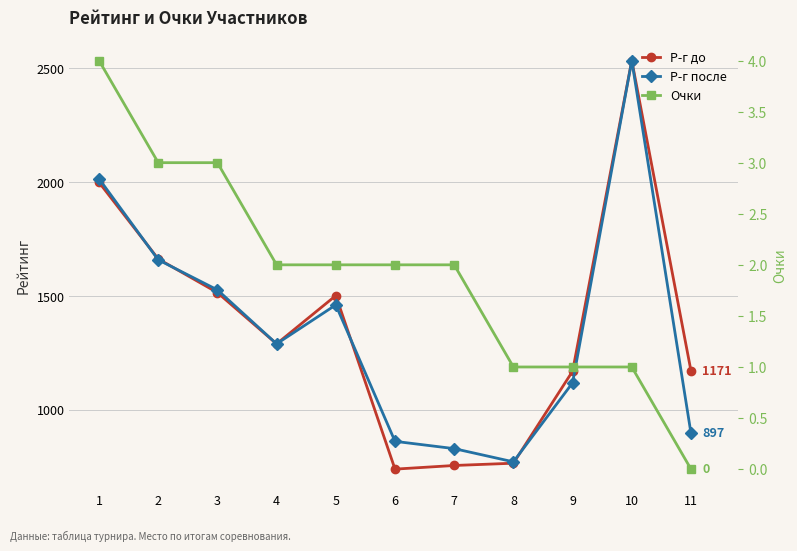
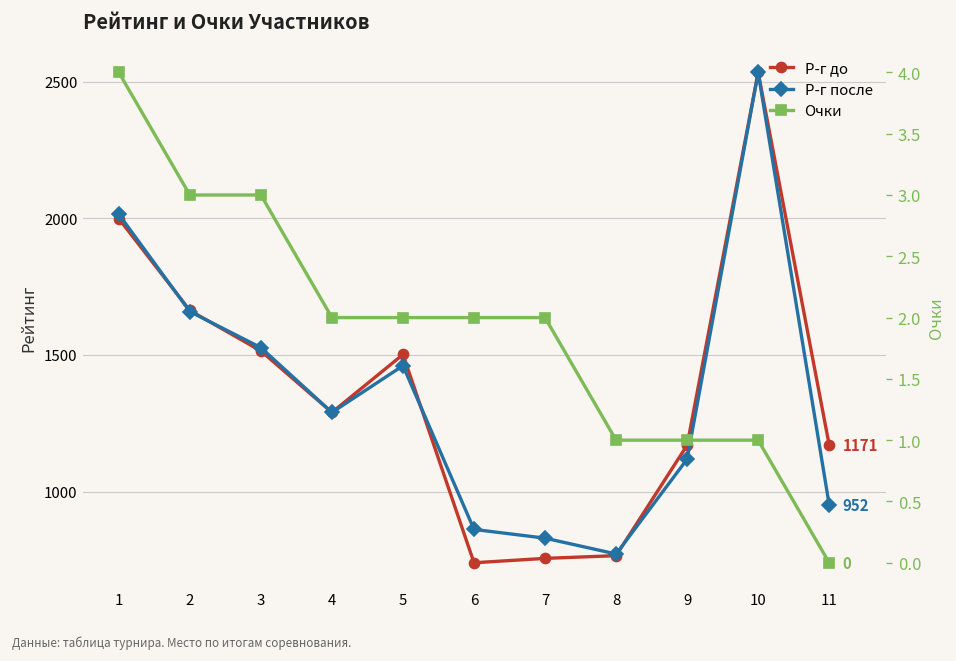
Р-г после, 11: 897 -> 952
